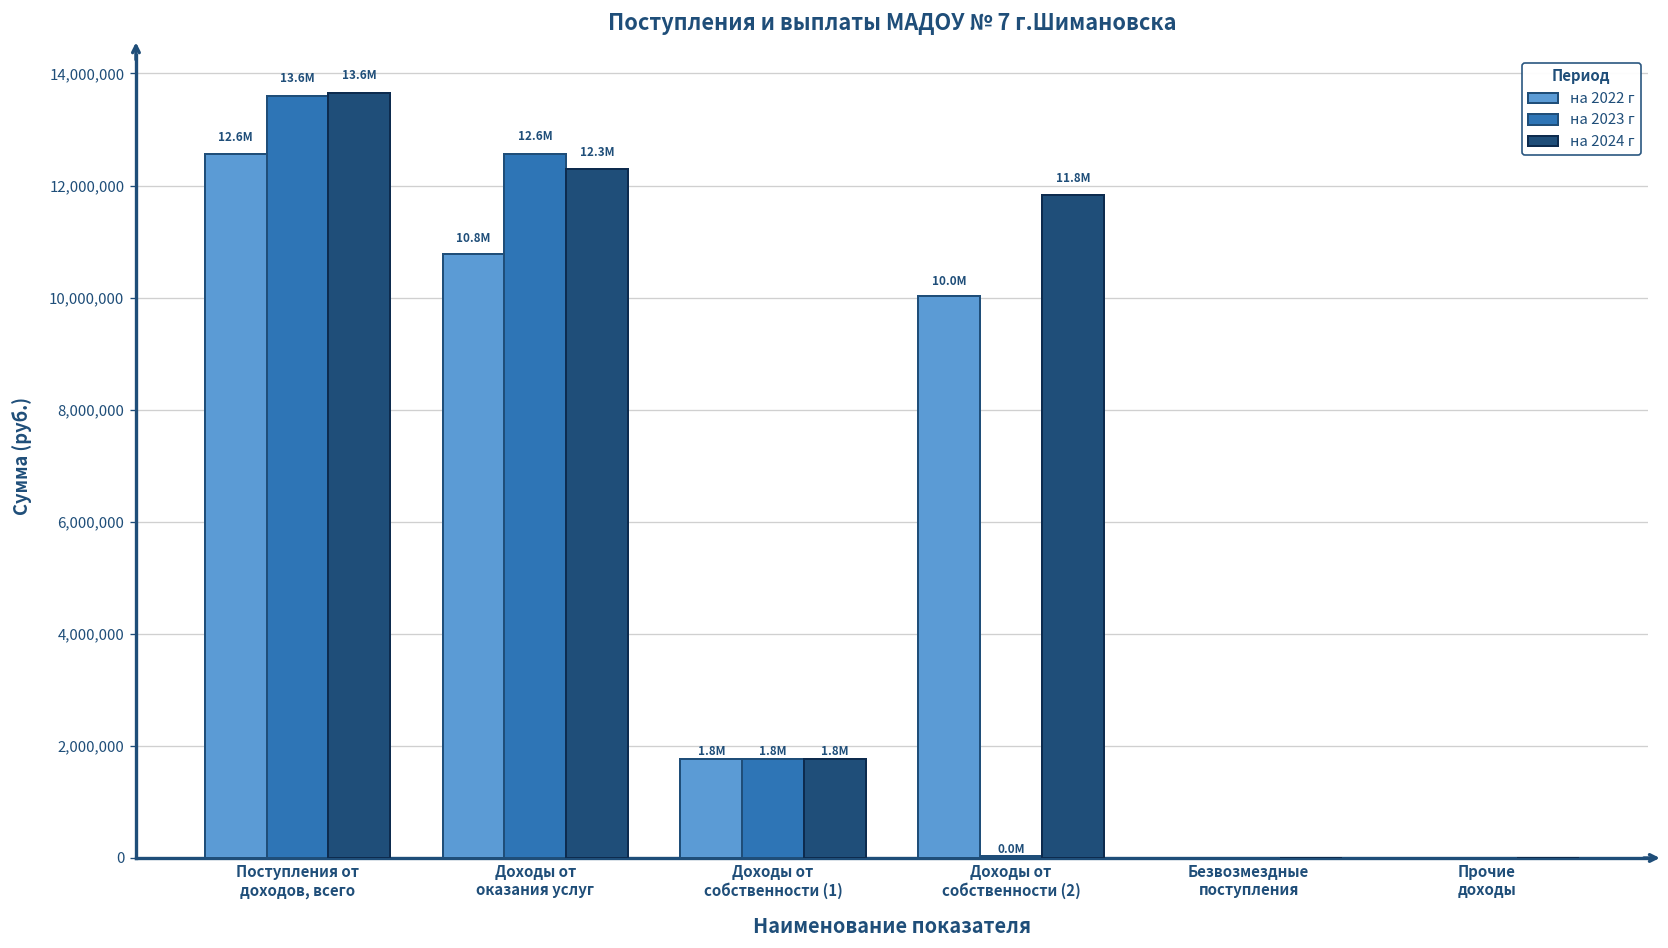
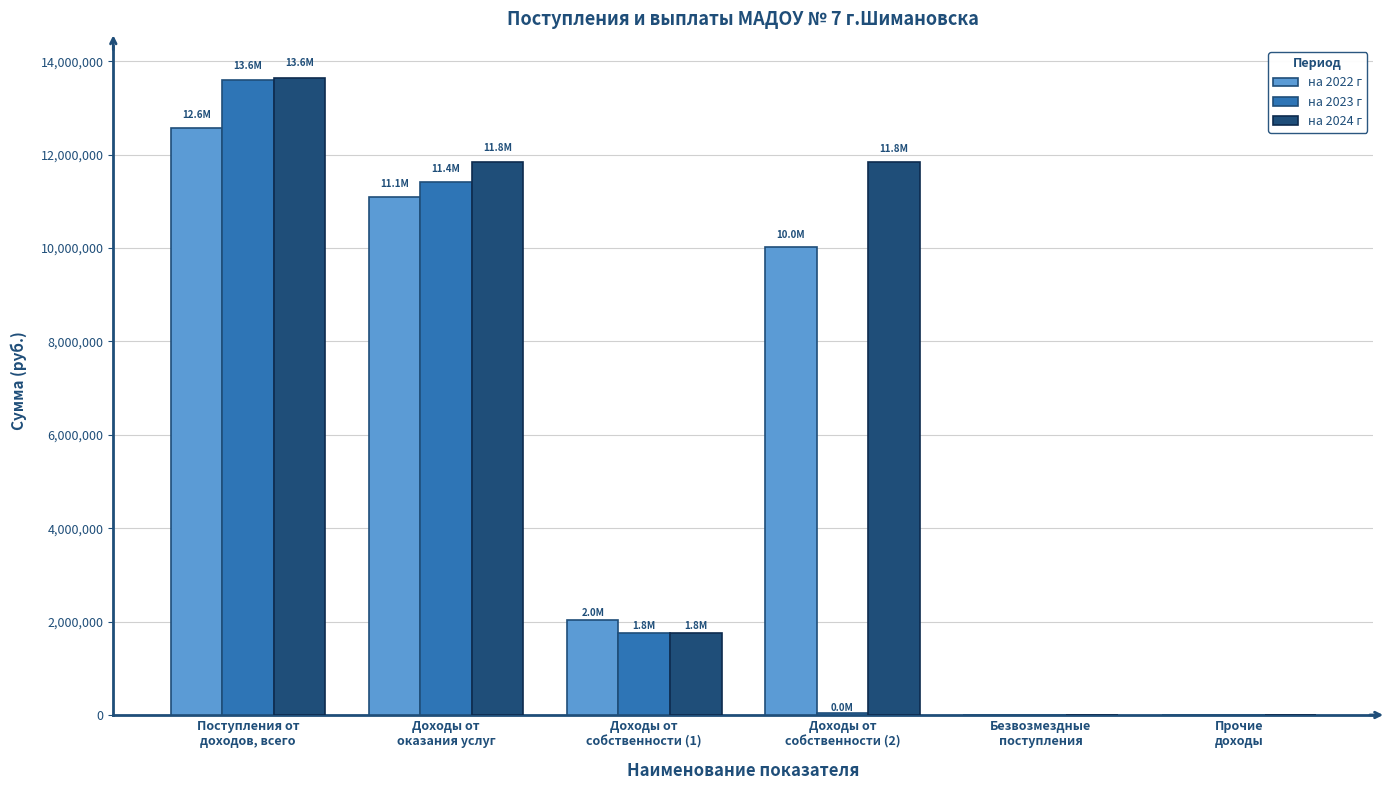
на 2022 г, Доходы от оказания услуг: 10.8M -> 11.1M
на 2023 г, Доходы от оказания услуг: 12.6M -> 11.4M
на 2024 г, Доходы от оказания услуг: 12.3M -> 11.8M
на 2022 г, Доходы от собственности (1): 1.8M -> 2.0M
